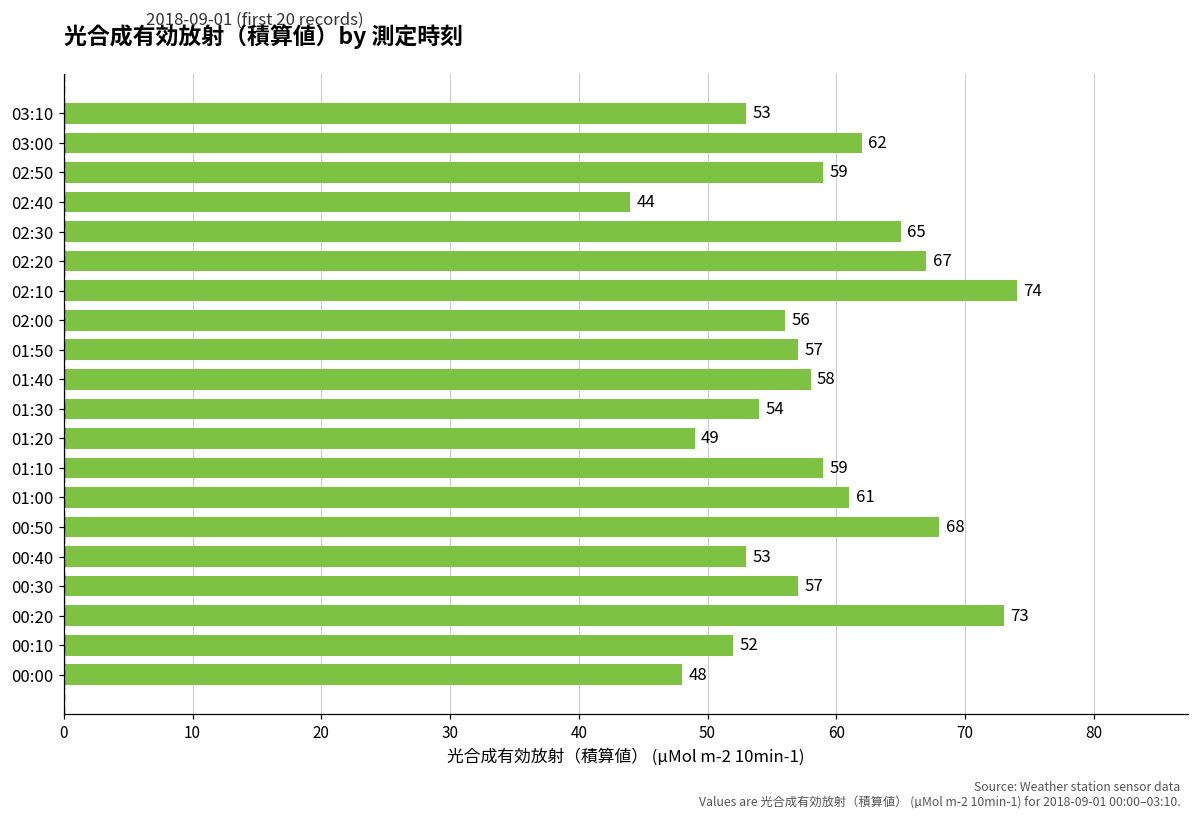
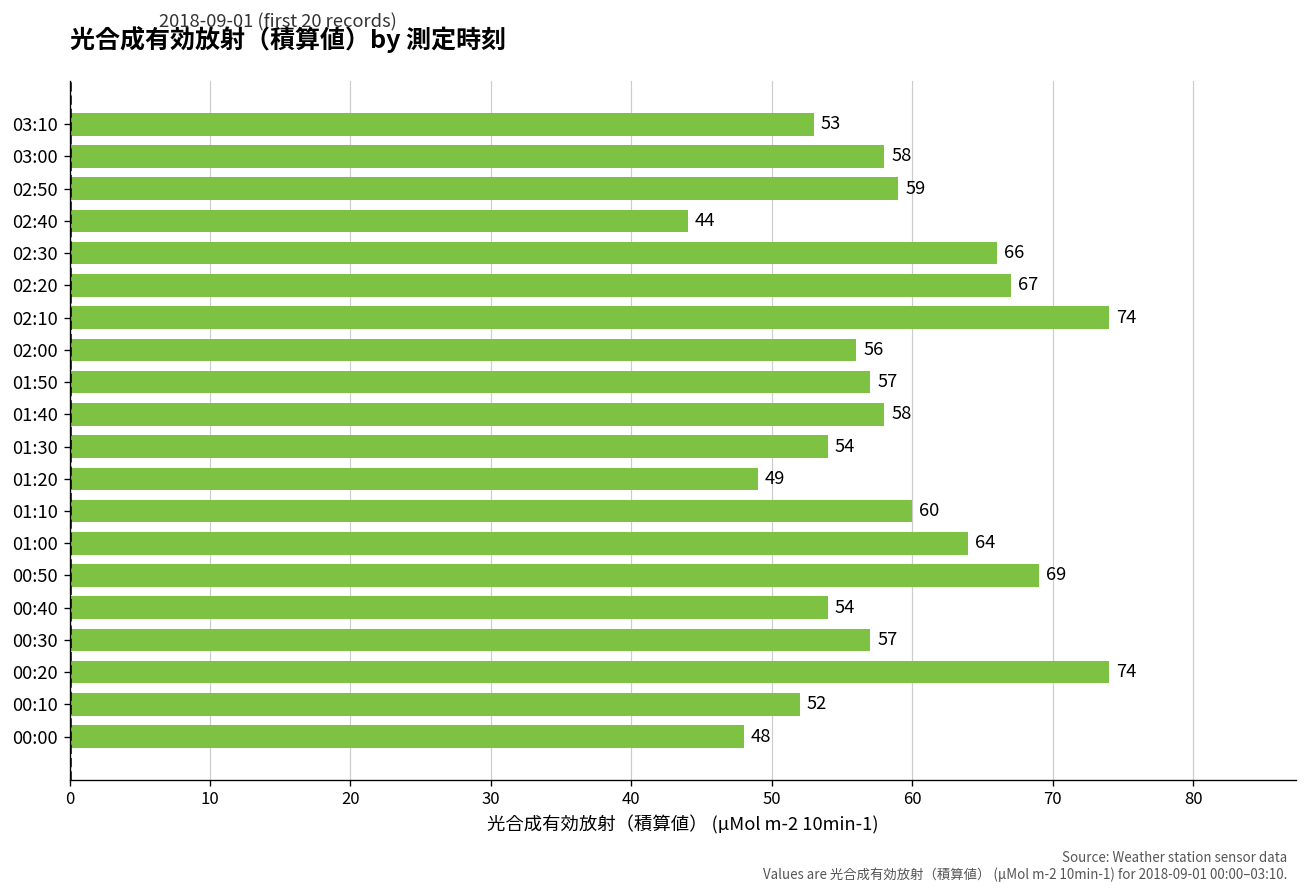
03:00: 62 -> 58
02:30: 65 -> 66
01:10: 59 -> 60
01:00: 61 -> 64
00:50: 68 -> 69
00:40: 53 -> 54
00:20: 73 -> 74
